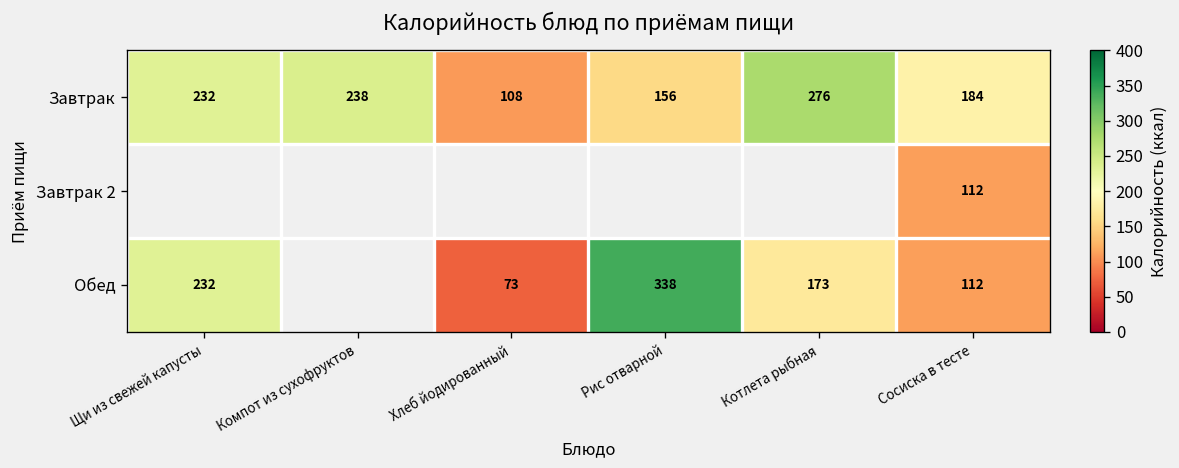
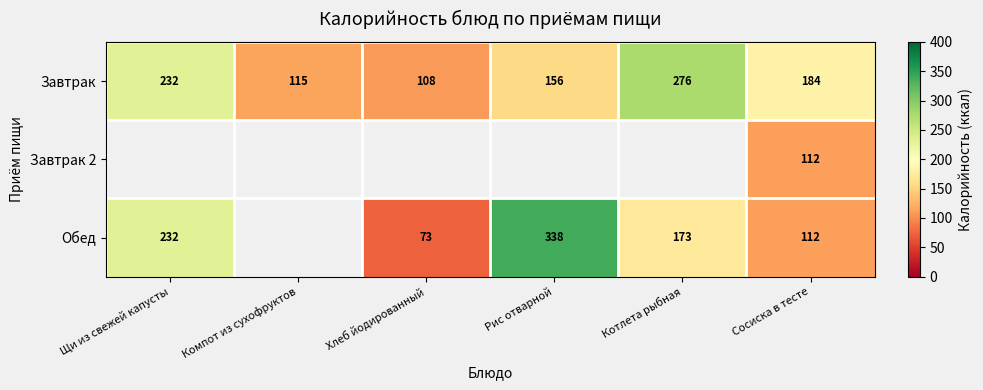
Завтрак, Компот из сухофруктов: 238 -> 115
